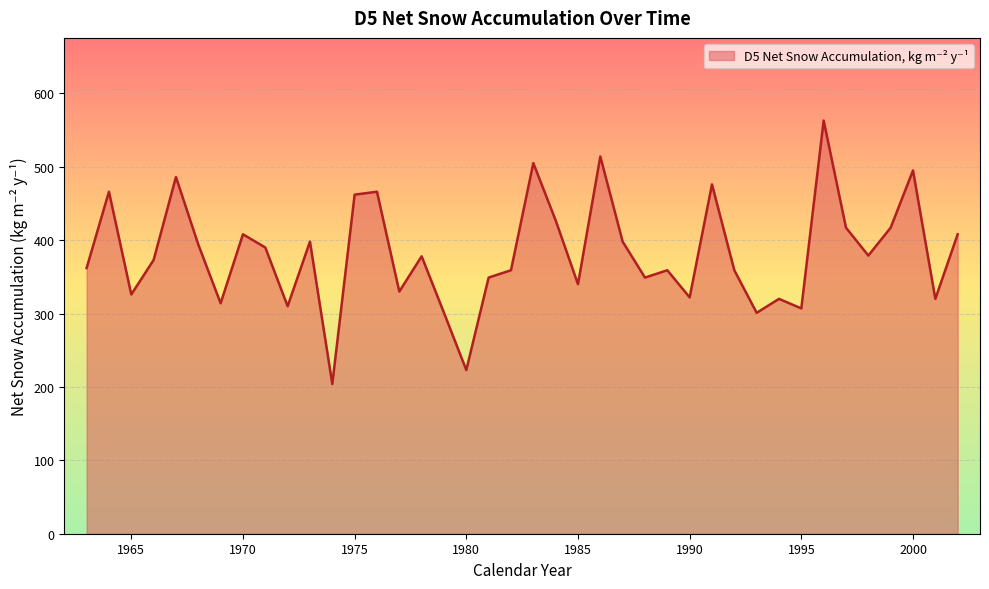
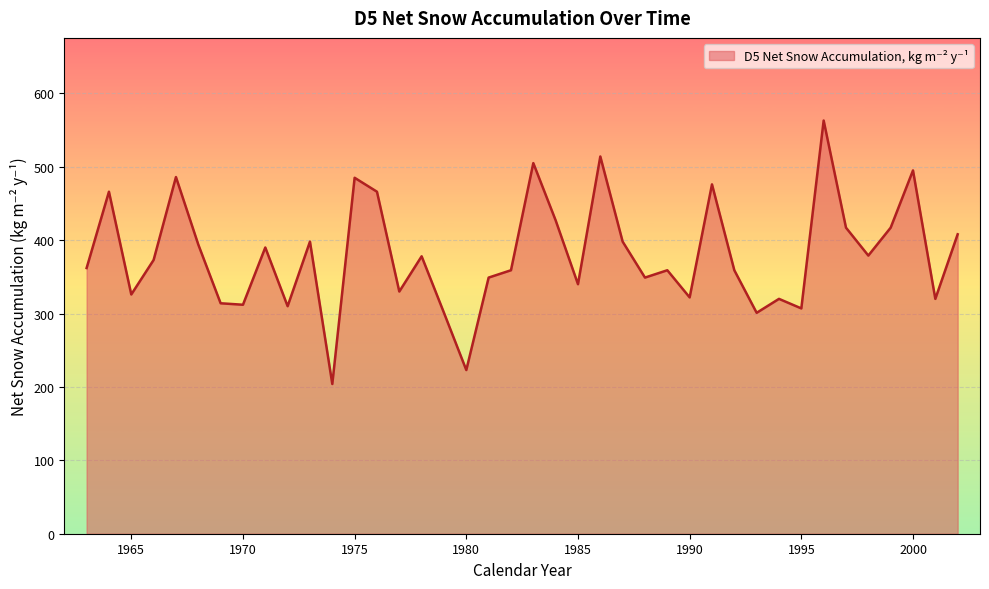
1970: 410 -> 310
1975: 460 -> 490
